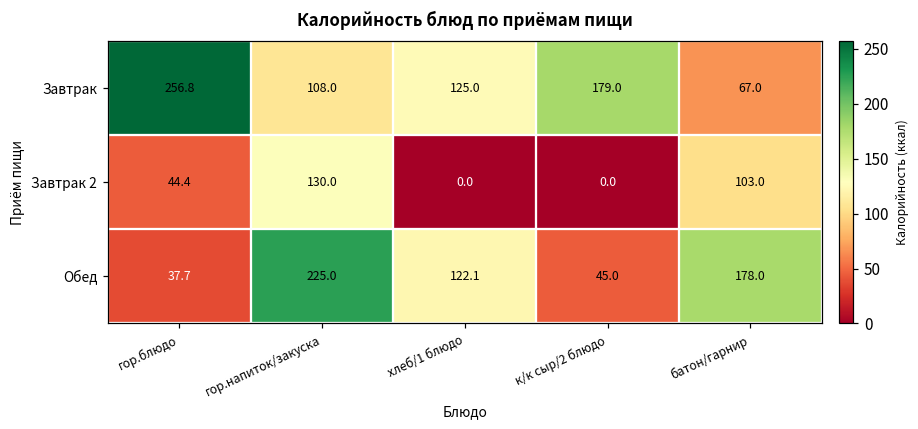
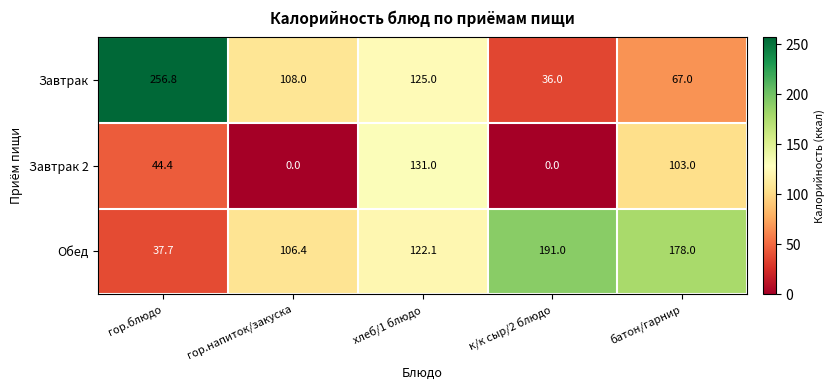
Завтрак, к/к сыр/2 блюдо: 179.0 -> 36.0
Завтрак 2, гор.напиток/закуска: 130.0 -> 0.0
Завтрак 2, хлеб/1 блюдо: 0.0 -> 131.0
Обед, гор.напиток/закуска: 225.0 -> 106.4
Обед, к/к сыр/2 блюдо: 45.0 -> 191.0
